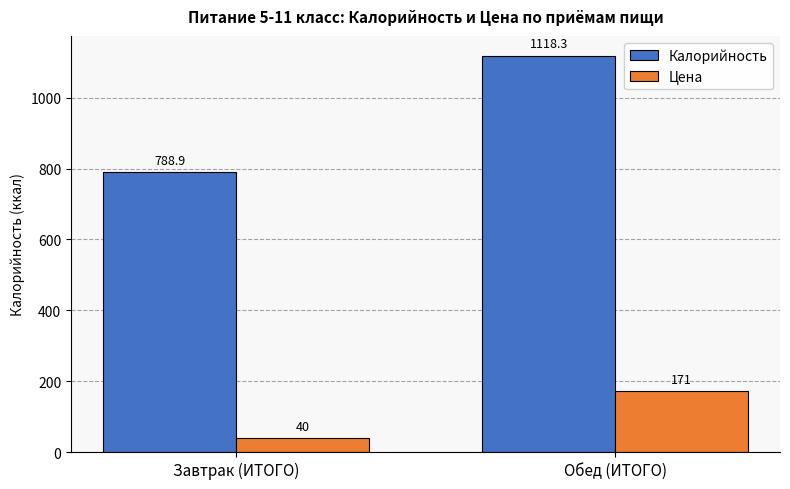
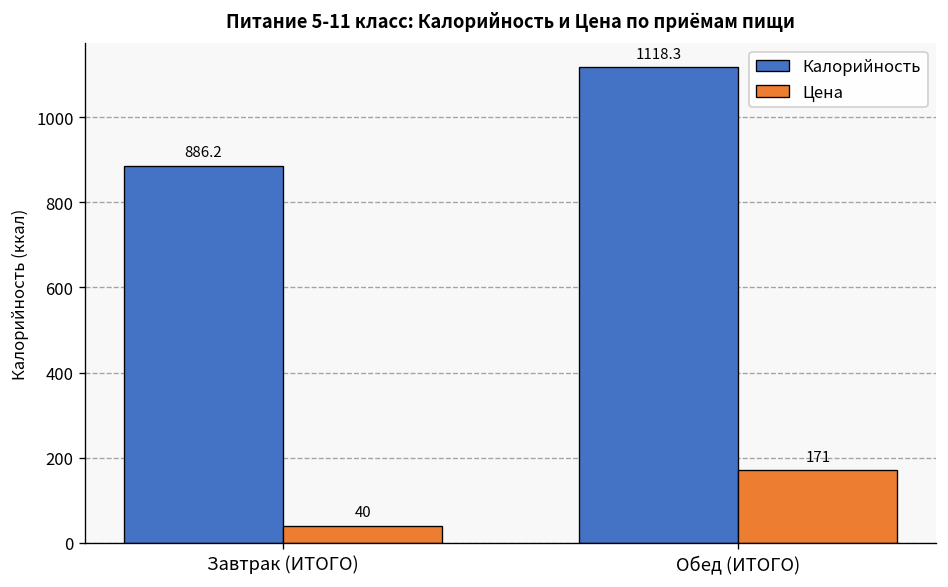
Калорийность, Завтрак (ИТОГО): 788.9 -> 886.2
